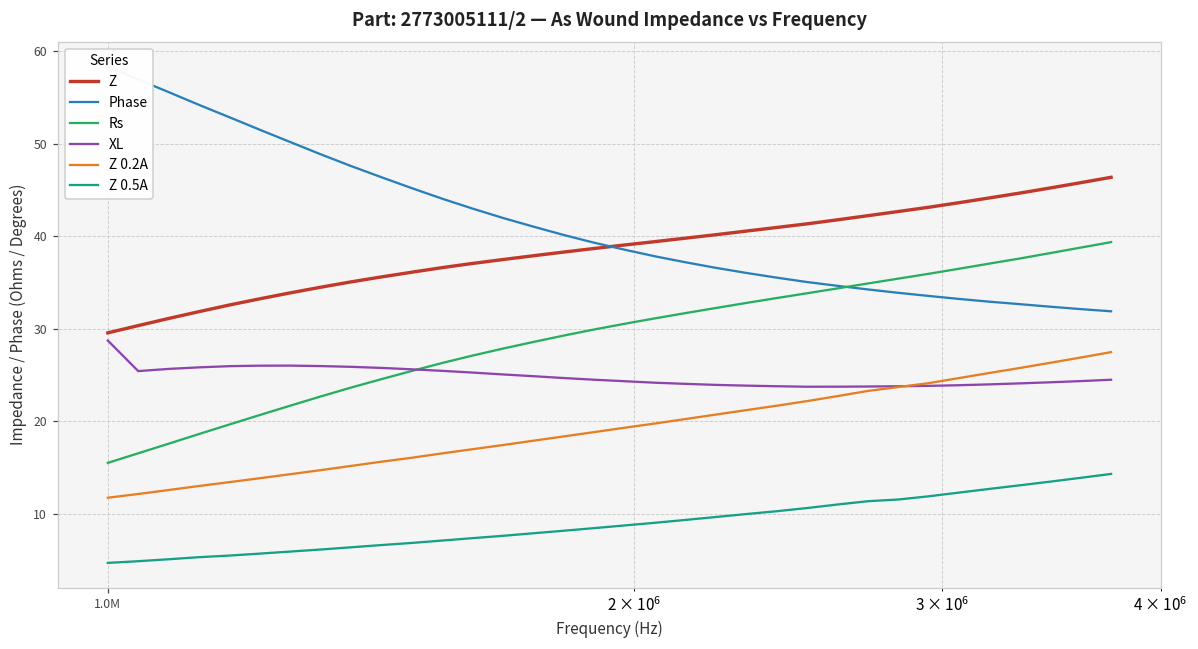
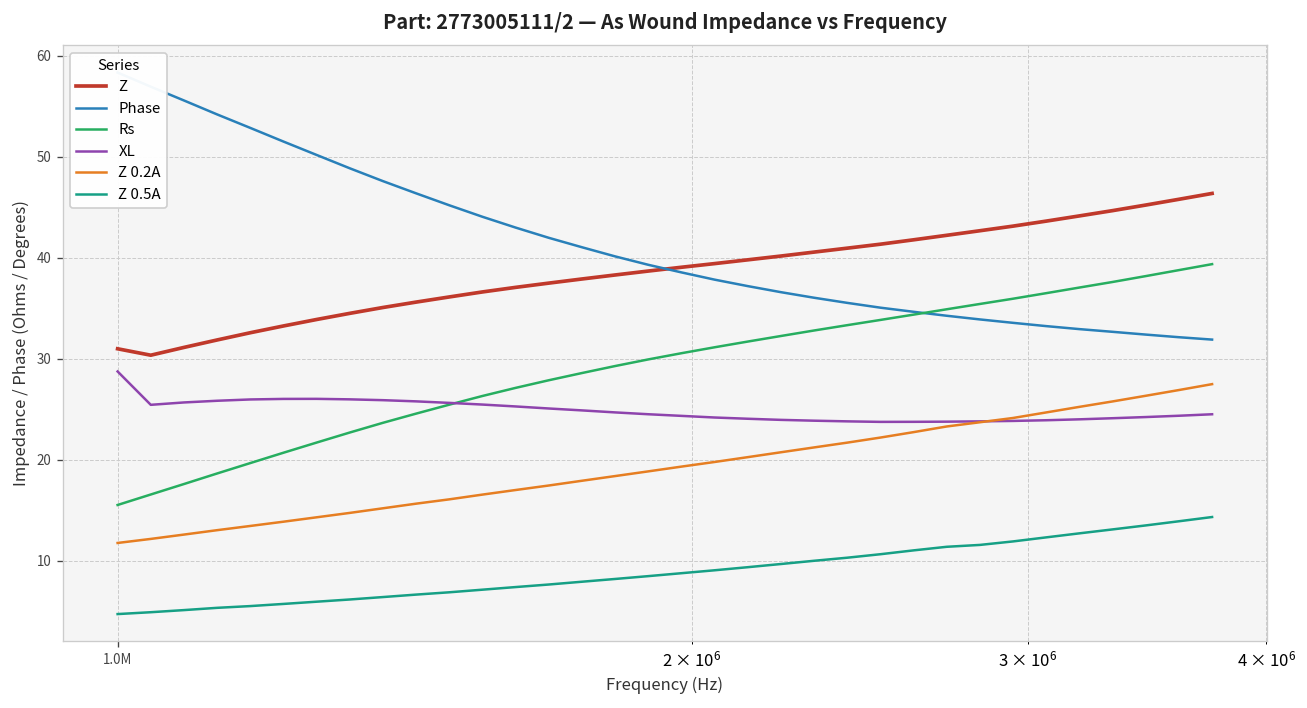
Z, 1.0M: 30 -> 31
